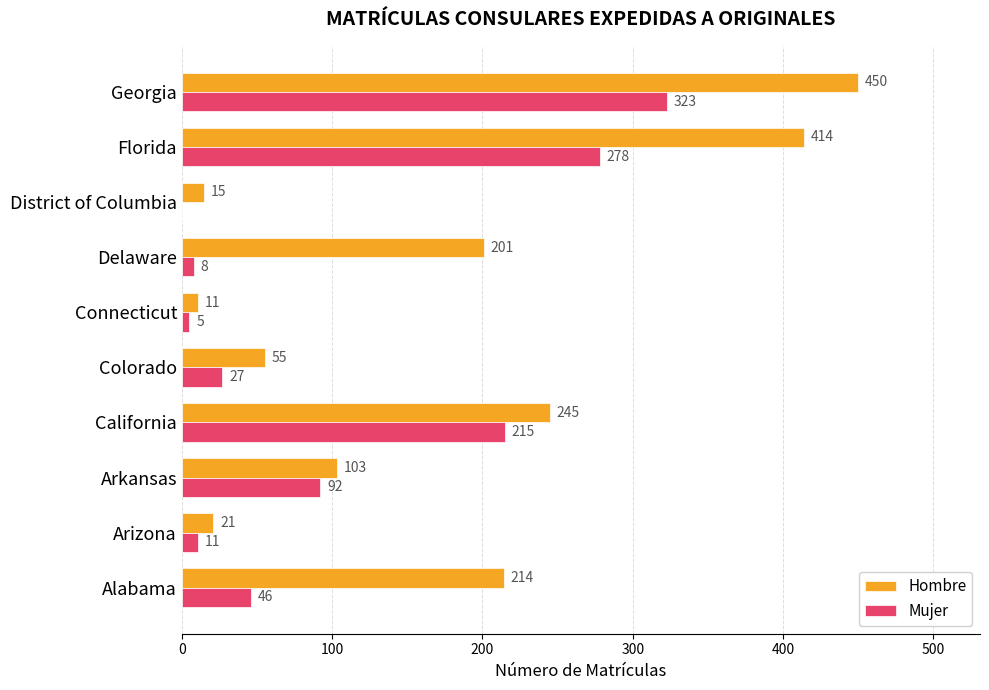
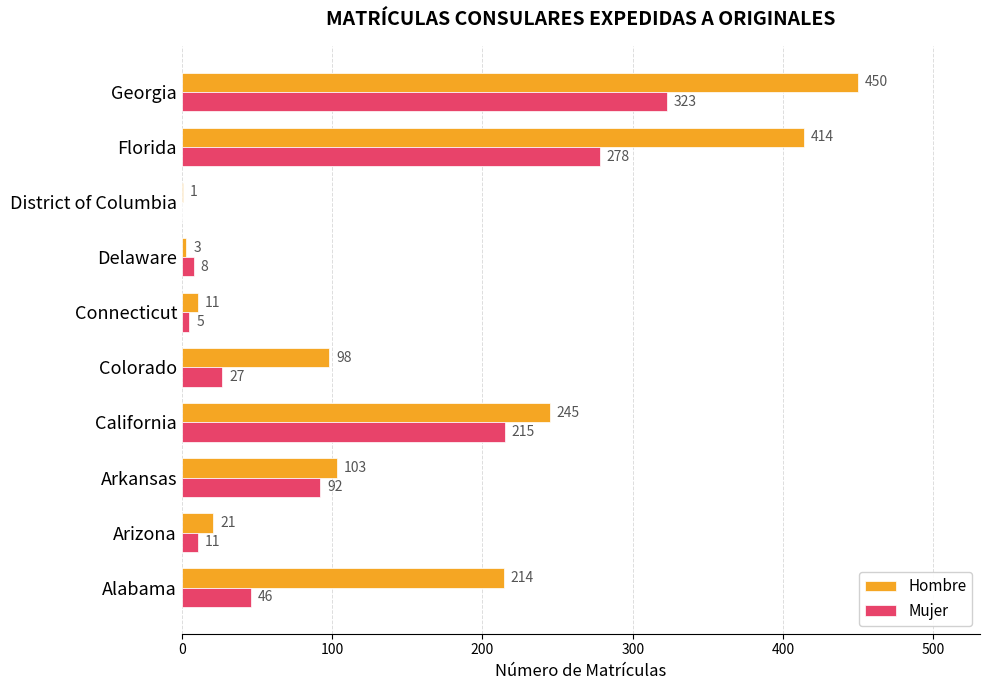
Hombre, District of Columbia: 15 -> 1
Hombre, Delaware: 201 -> 3
Hombre, Colorado: 55 -> 98
